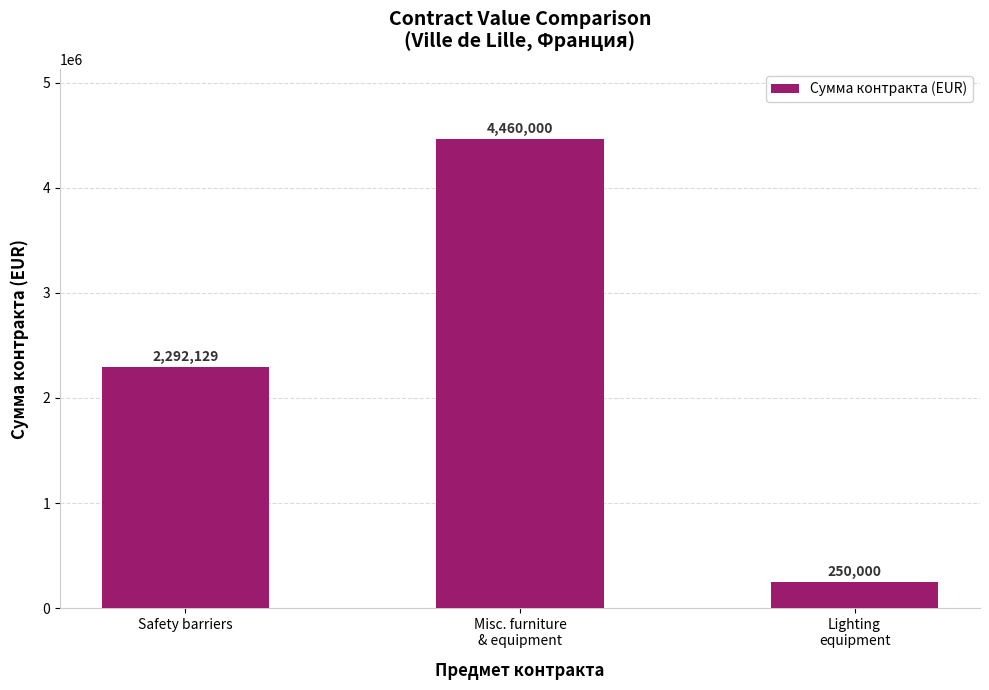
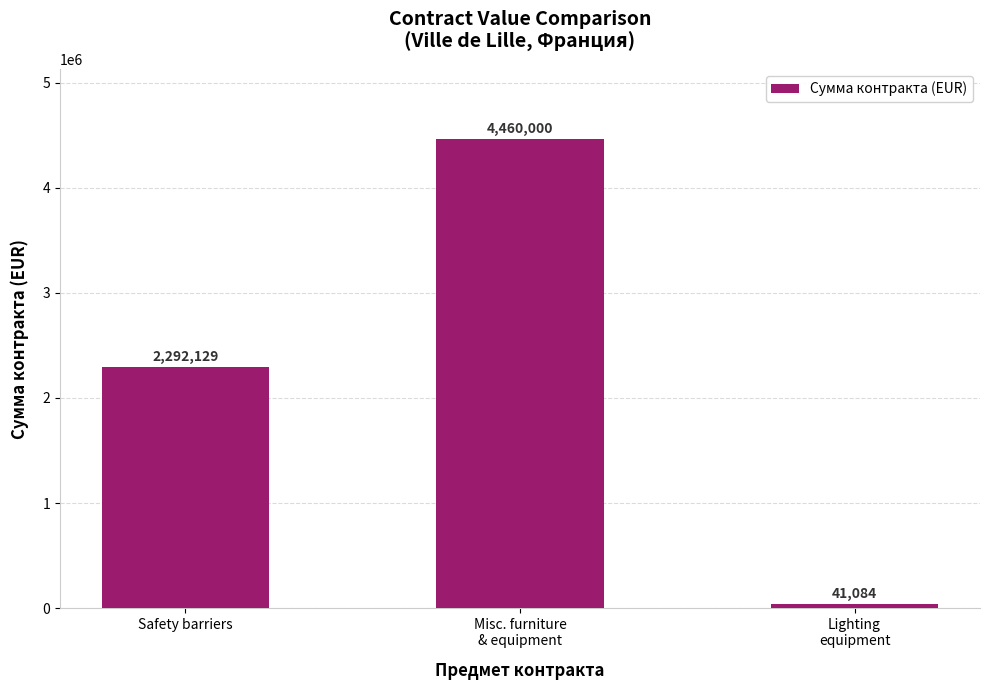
Lighting equipment: 250,000 -> 41,084
